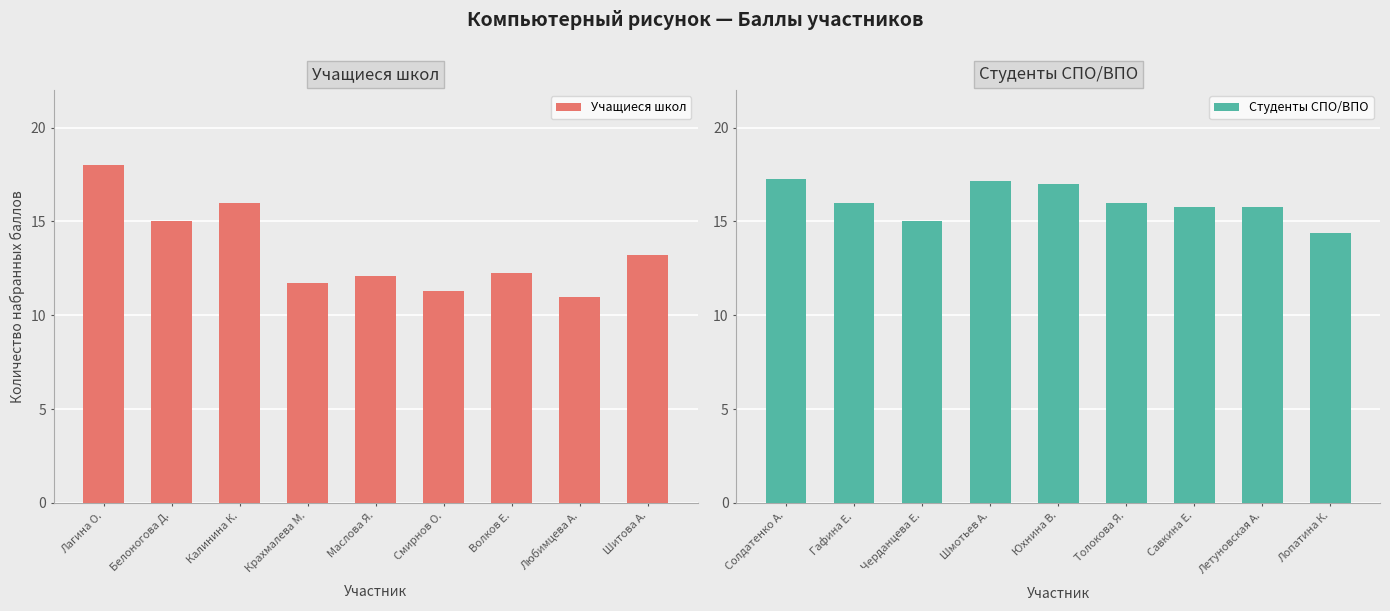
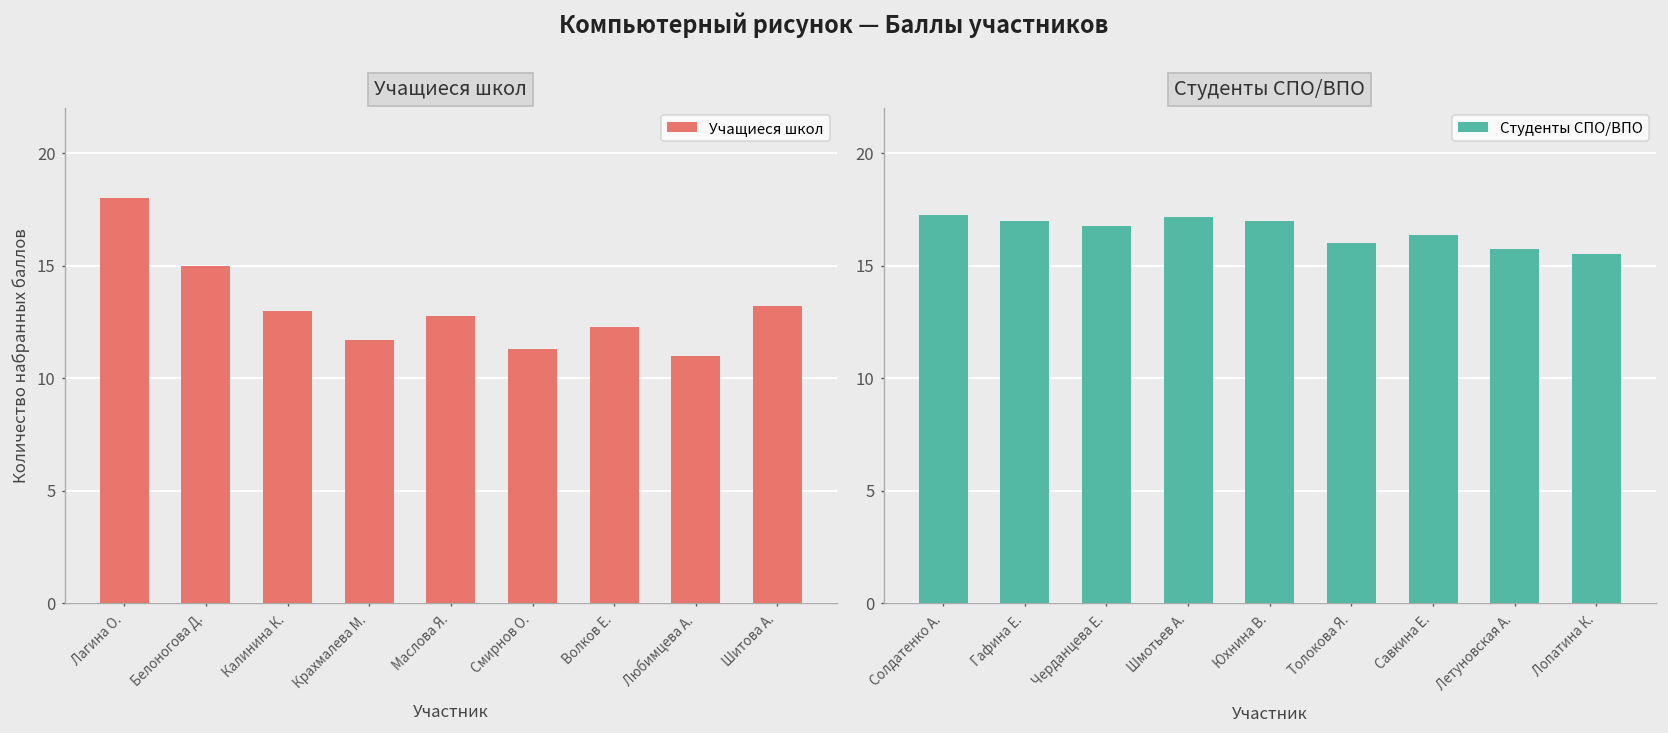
Учащиеся школ, Калинина К.: 16 -> 13
Учащиеся школ, Маслова Я.: 12.1 -> 12.8
Студенты СПО/ВПО, Гафина Е.: 16 -> 17
Студенты СПО/ВПО, Черданцева Е.: 15.0 -> 16.8
Студенты СПО/ВПО, Савкина Е.: 15.8 -> 16.4
Студенты СПО/ВПО, Лопатина К.: 14.4 -> 15.5
